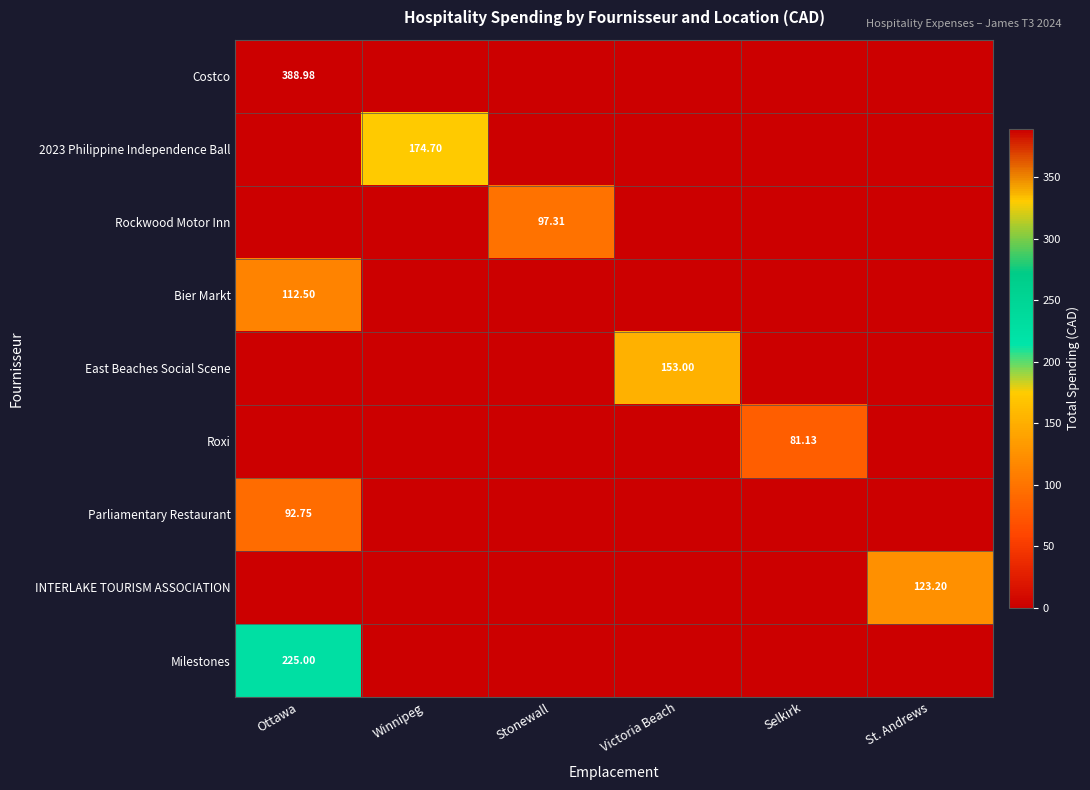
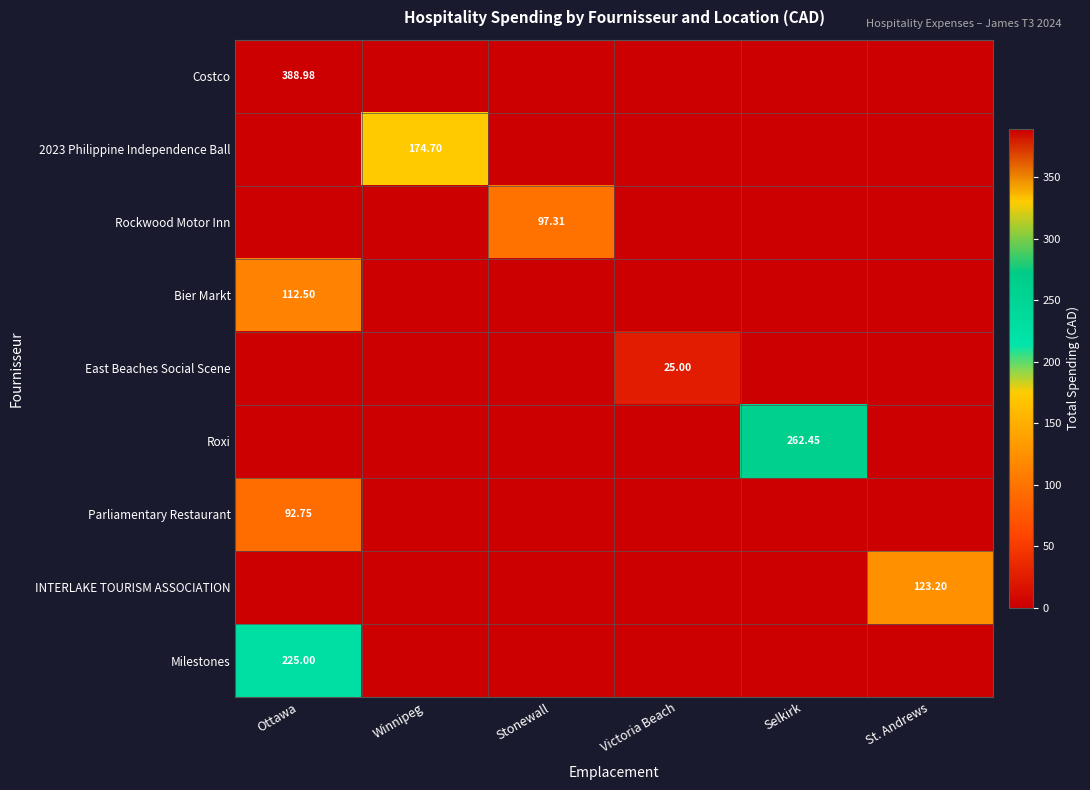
East Beaches Social Scene, Victoria Beach: 153.00 -> 25.00
Roxi, Selkirk: 81.13 -> 262.45
